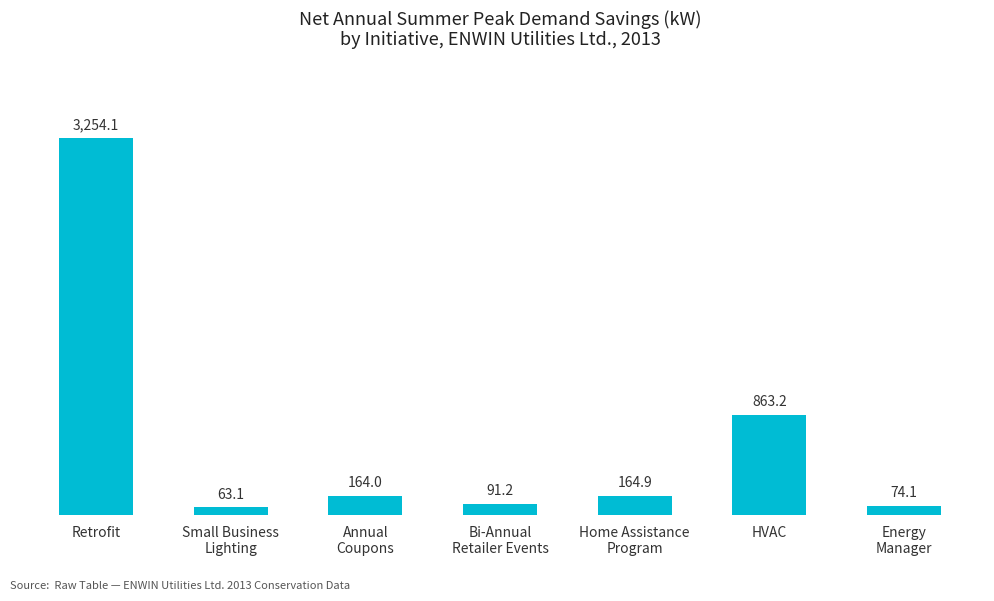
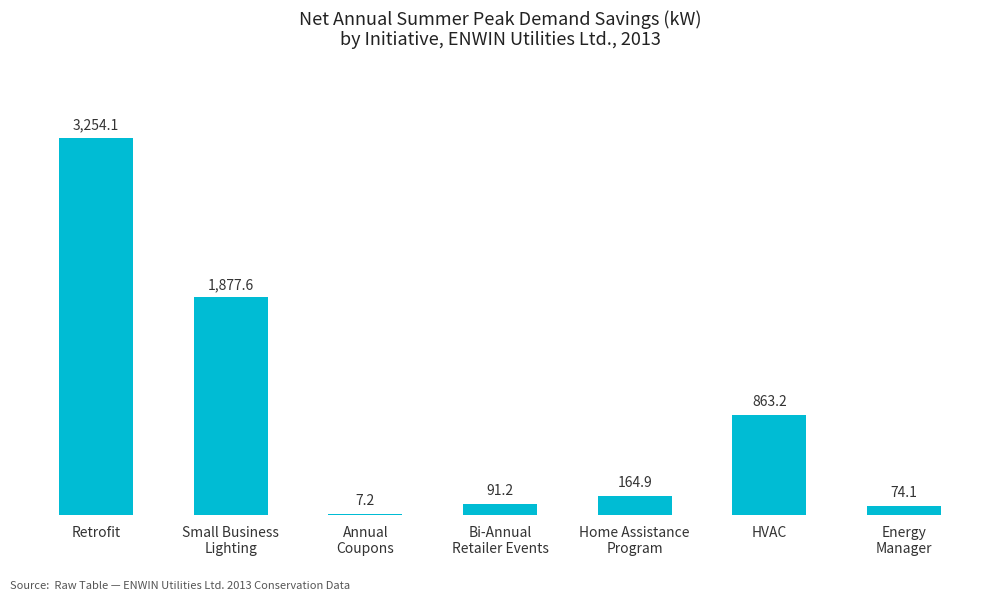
Small Business Lighting: 63.1 -> 1,877.6
Annual Coupons: 164.0 -> 7.2
